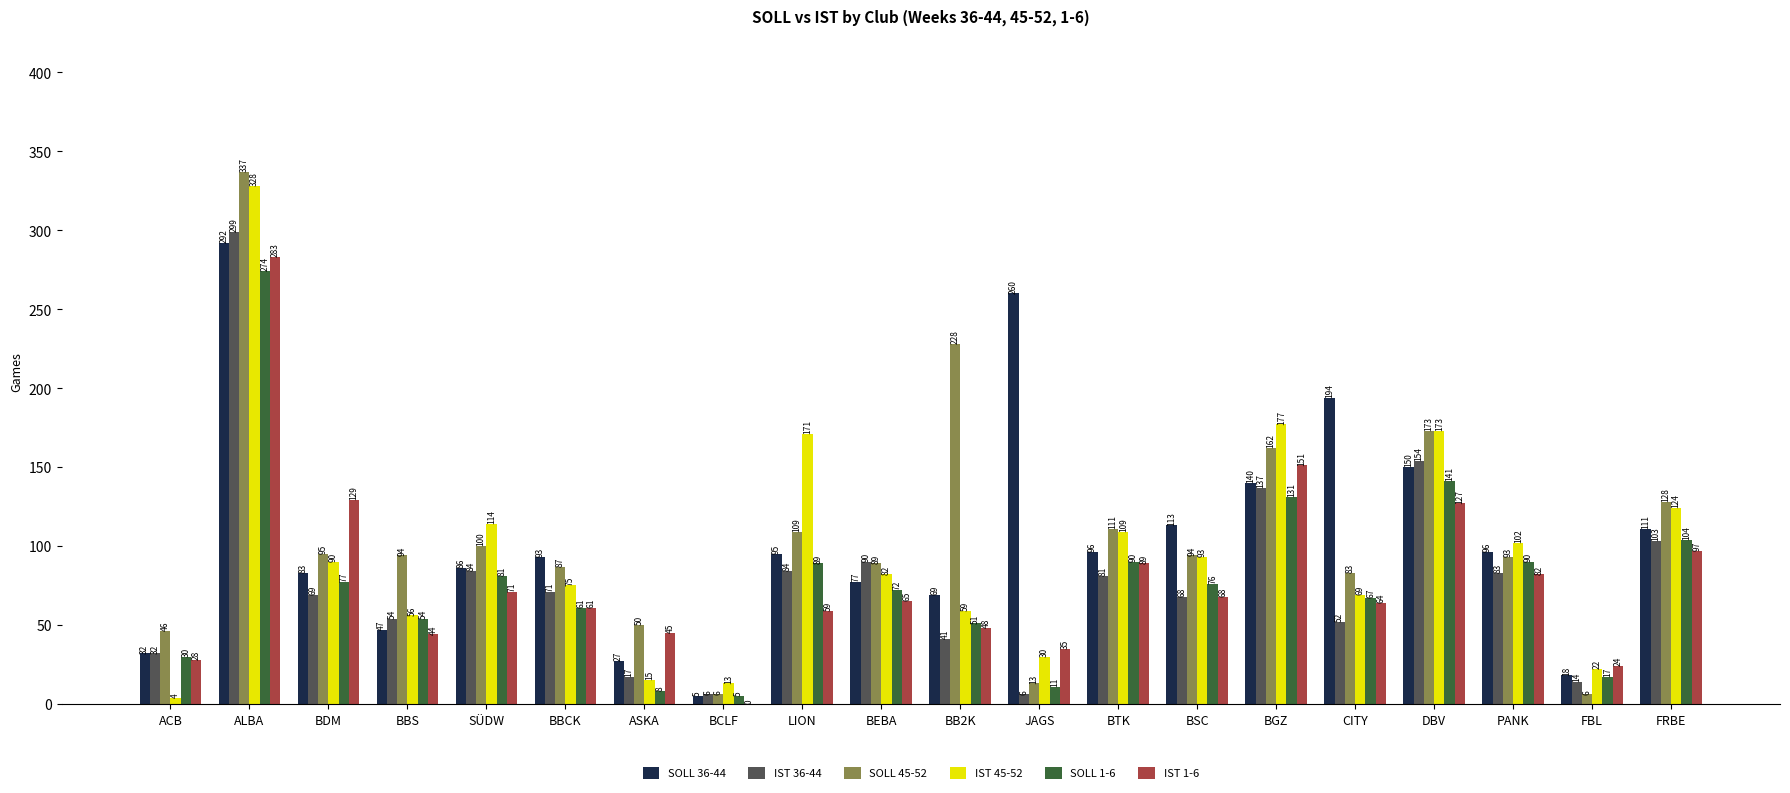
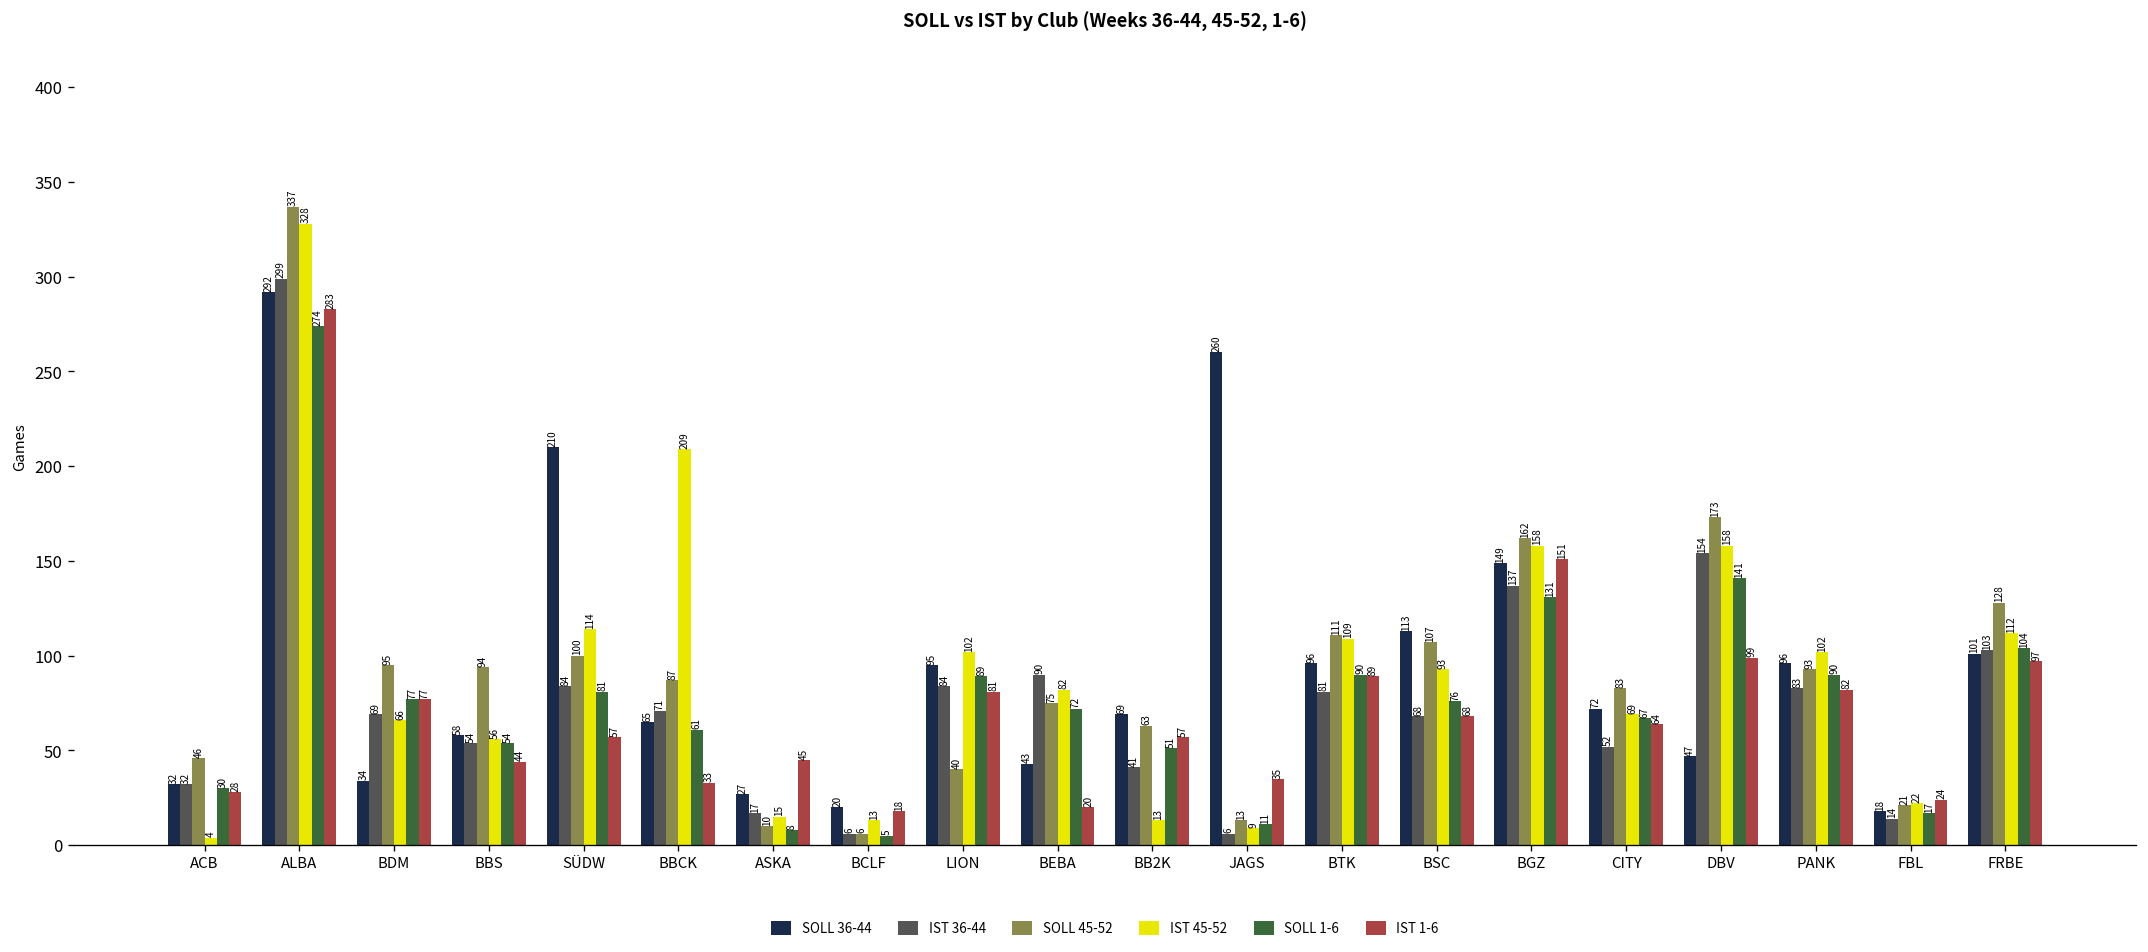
SOLL 36-44, BDM: 83 -> 34
IST 45-52, BDM: 90 -> 66
IST 1-6, BDM: 129 -> 77
SOLL 36-44, BBS: 47 -> 58
SOLL 36-44, SÜDW: 86 -> 210
IST 1-6, SÜDW: 71 -> 57
SOLL 36-44, BBCK: 93 -> 65
IST 45-52, BBCK: 75 -> 209
IST 1-6, BBCK: 61 -> 33
SOLL 45-52, ASKA: 50 -> 10
SOLL 36-44, BCLF: 5 -> 20
IST 1-6, BCLF: 0 -> 18
SOLL 45-52, LION: 109 -> 40
IST 45-52, LION: 171 -> 102
IST 1-6, LION: 59 -> 81
SOLL 36-44, BEBA: 77 -> 43
SOLL 45-52, BEBA: 89 -> 75
IST 1-6, BEBA: 65 -> 20
SOLL 45-52, BB2K: 228 -> 63
IST 45-52, BB2K: 59 -> 13
IST 1-6, BB2K: 48 -> 57
IST 45-52, JAGS: 30 -> 9
SOLL 45-52, BSC: 94 -> 107
SOLL 36-44, BGZ: 140 -> 149
IST 45-52, BGZ: 177 -> 158
SOLL 36-44, CITY: 194 -> 72
SOLL 36-44, DBV: 150 -> 47
IST 45-52, DBV: 173 -> 158
IST 1-6, DBV: 127 -> 99
SOLL 45-52, FBL: 6 -> 21
SOLL 36-44, FRBE: 111 -> 101
IST 45-52, FRBE: 124 -> 112
